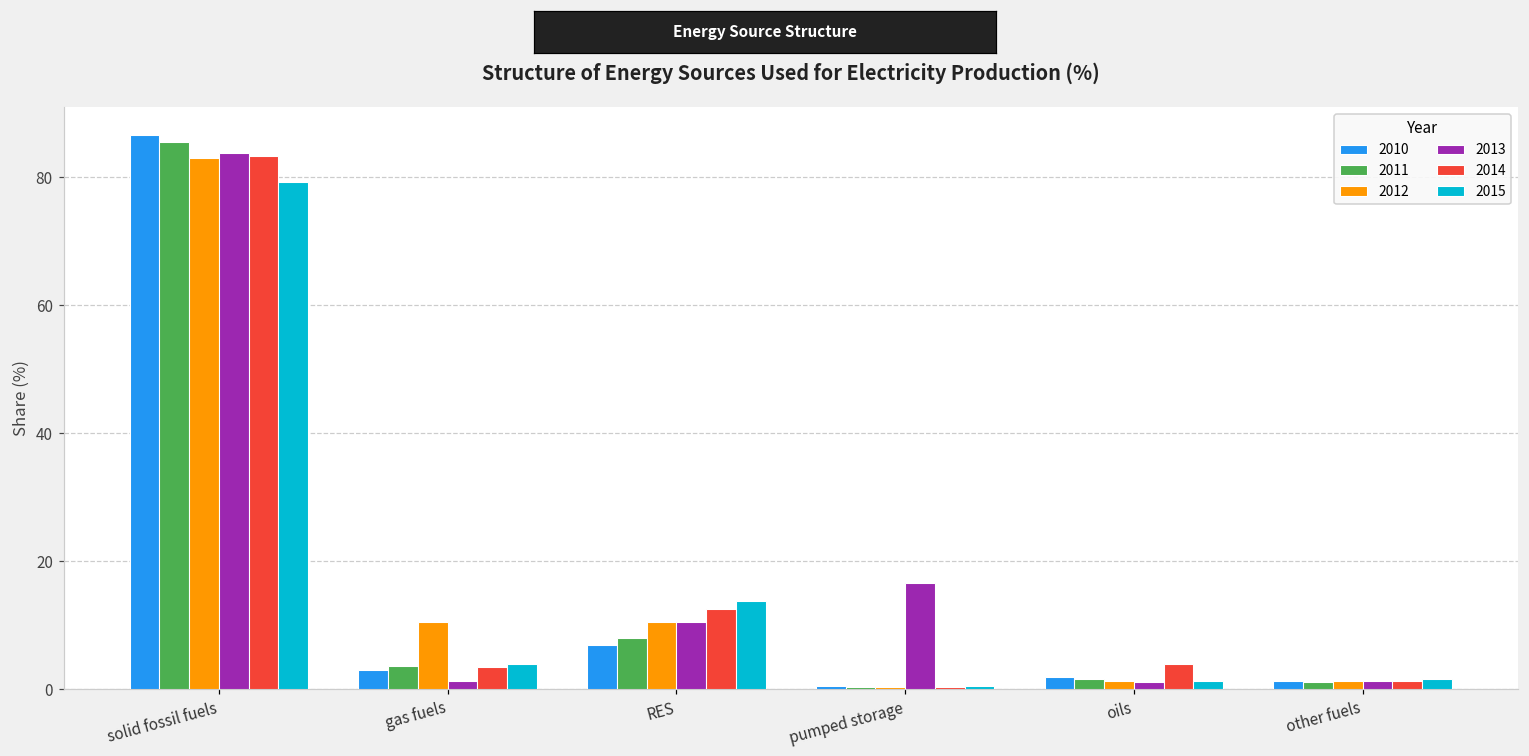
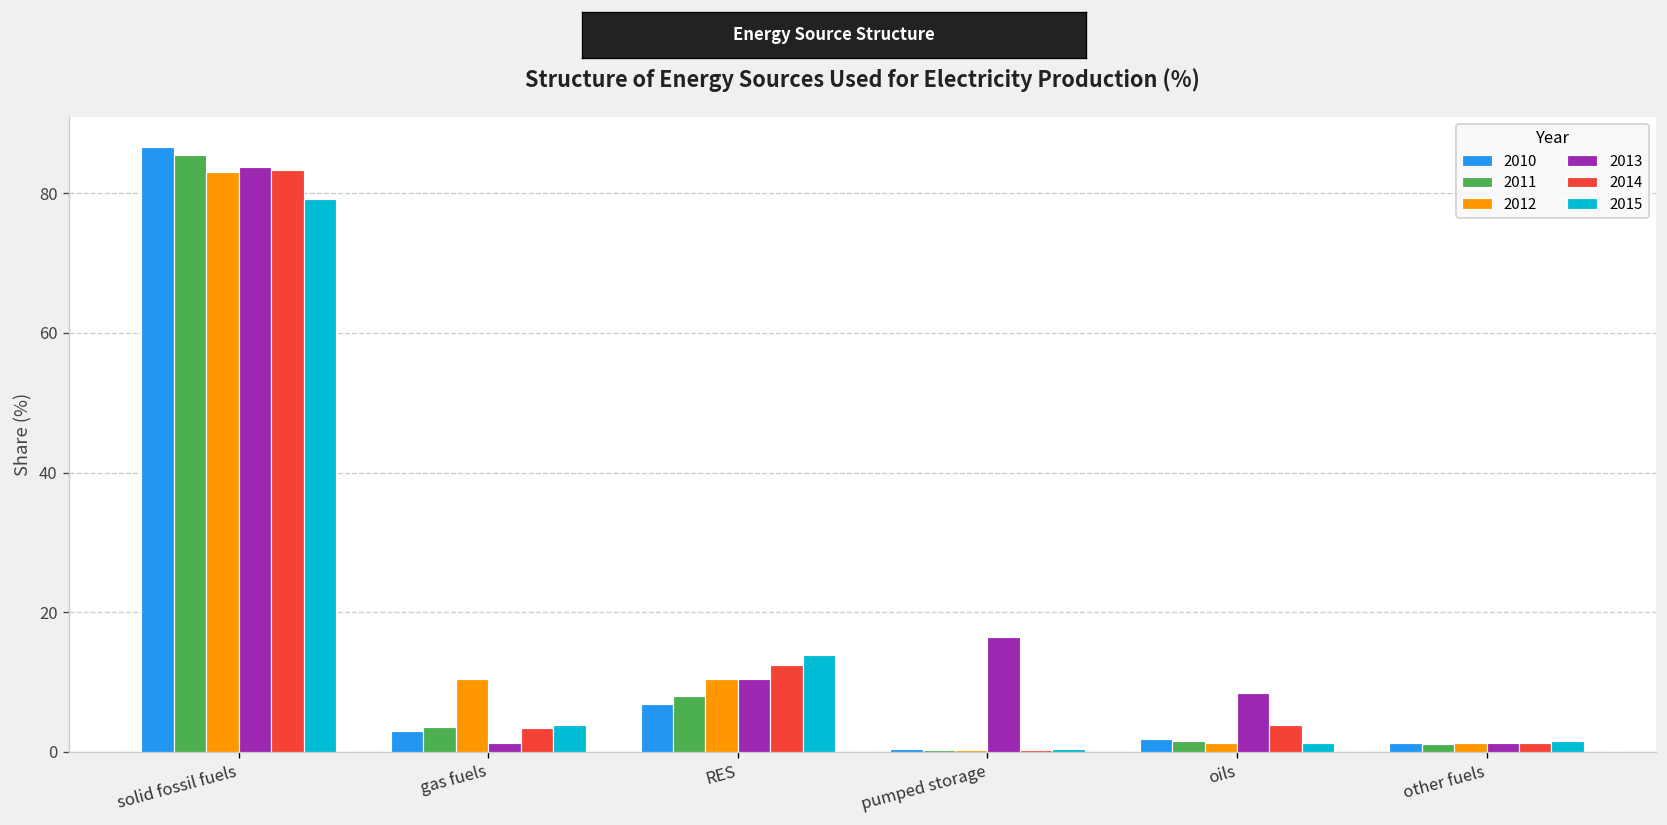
2013, oils: 1 -> 8
